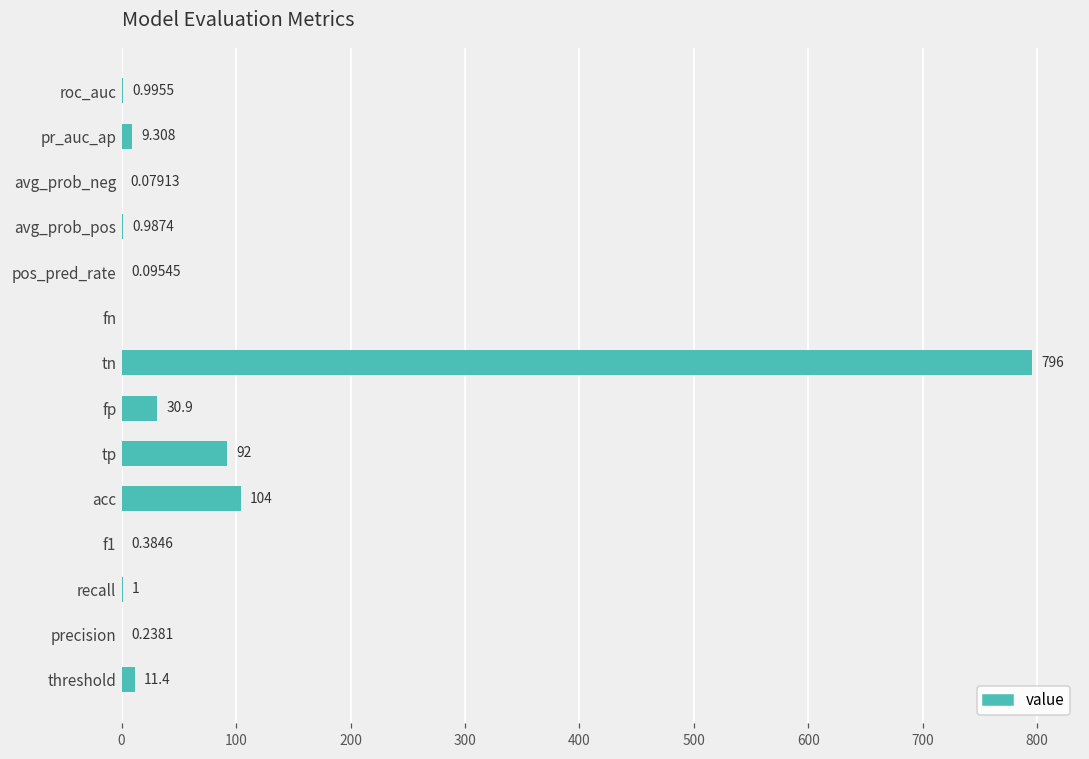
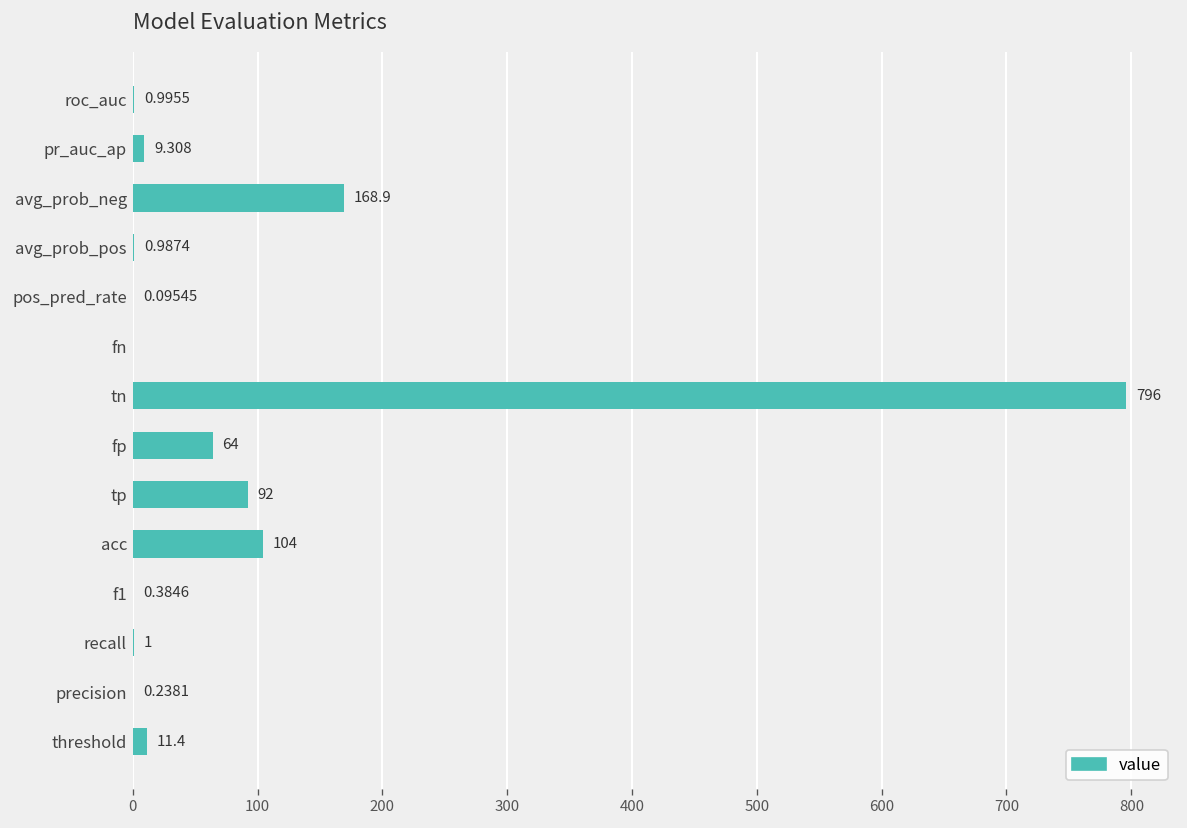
avg_prob_neg: 0.07913 -> 168.9
fp: 30.9 -> 64
